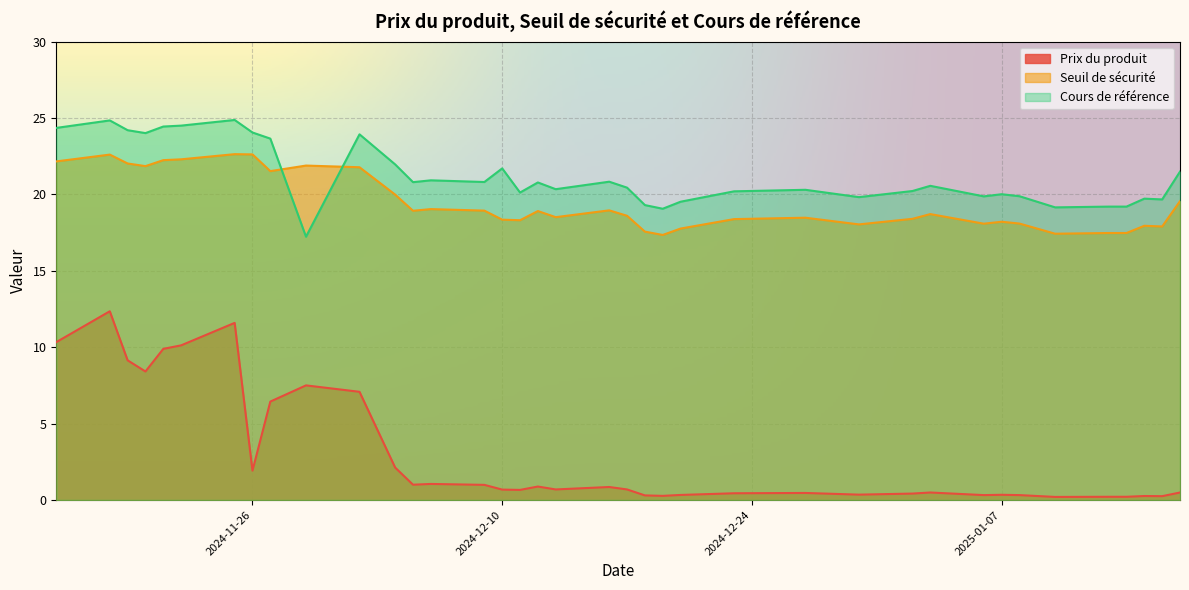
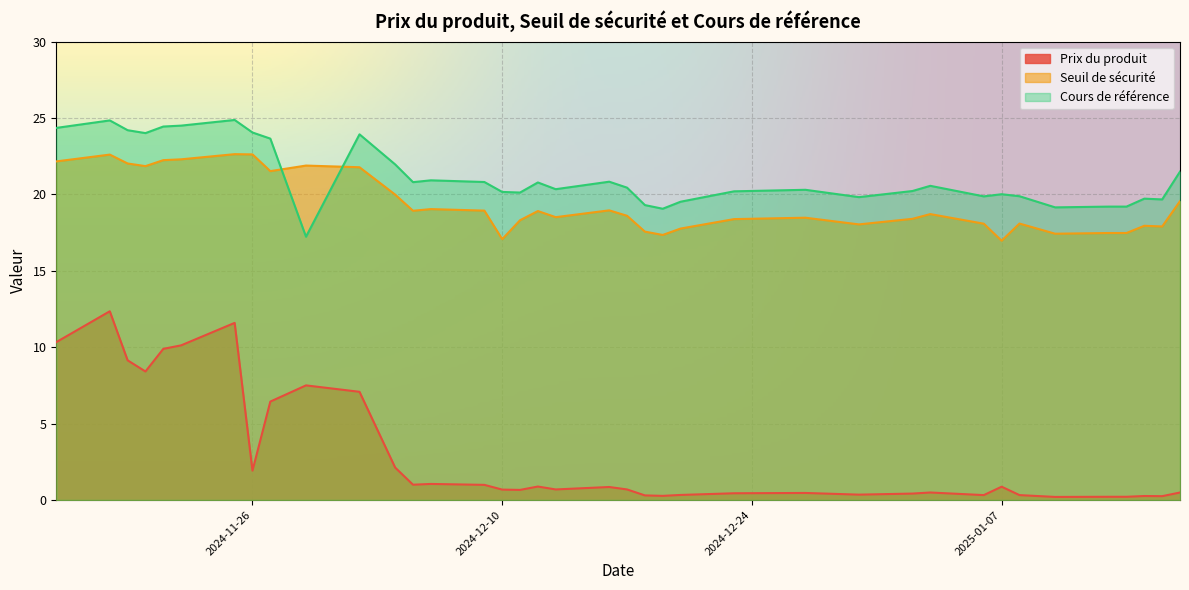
Seuil de sécurité, 2024-12-10: 18.3 -> 17.1
Cours de référence, 2024-12-10: 21.7 -> 20.2
Prix du produit, 2025-01-07: 0.3 -> 0.9
Seuil de sécurité, 2025-01-07: 18.2 -> 17.0
